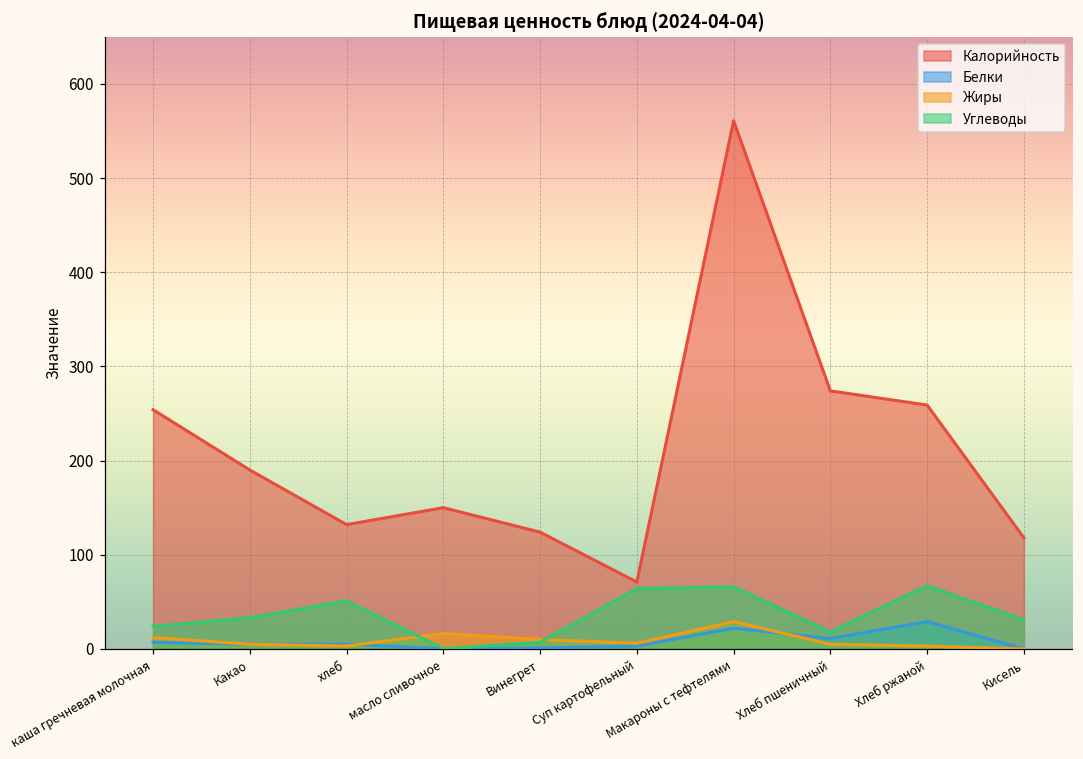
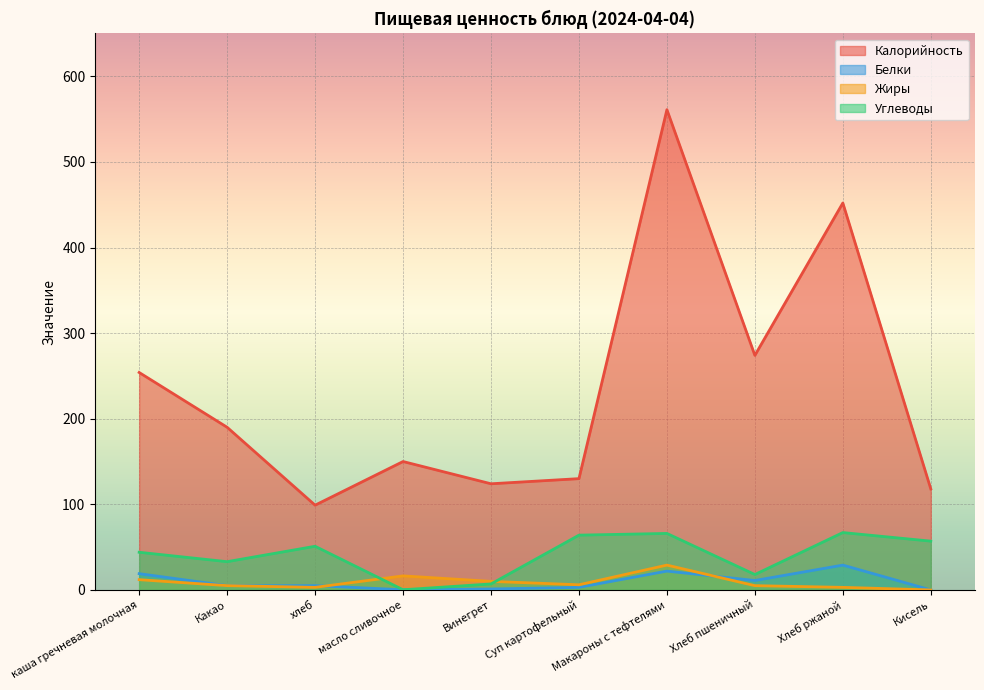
Белки, каша гречневая молочная: 10 -> 20
Углеводы, каша гречневая молочная: 20 -> 40
Калорийность, хлеб: 130 -> 100
Калорийность, Суп картофельный: 70 -> 130
Калорийность, Хлеб ржаной: 260 -> 450
Углеводы, Кисель: 30 -> 60
